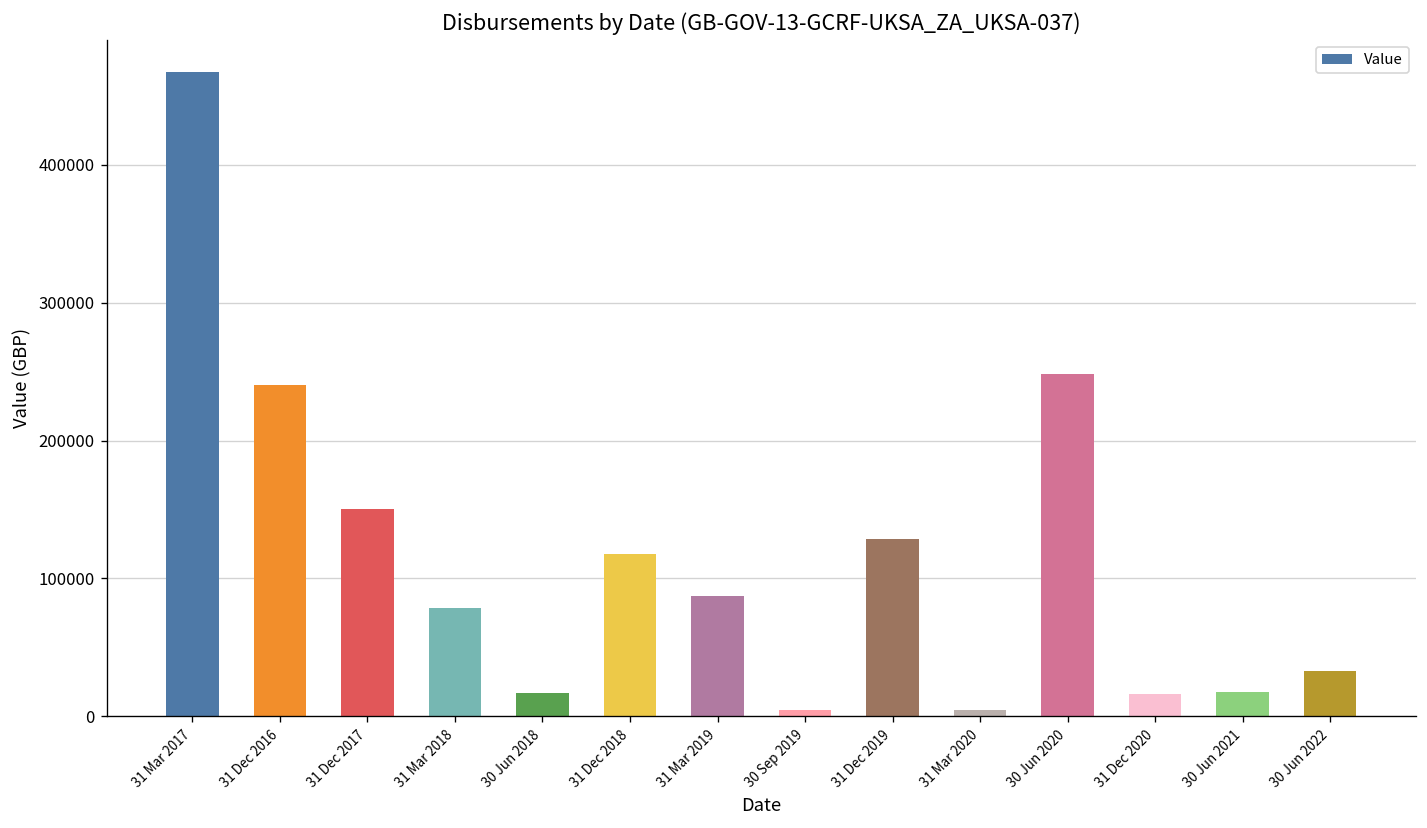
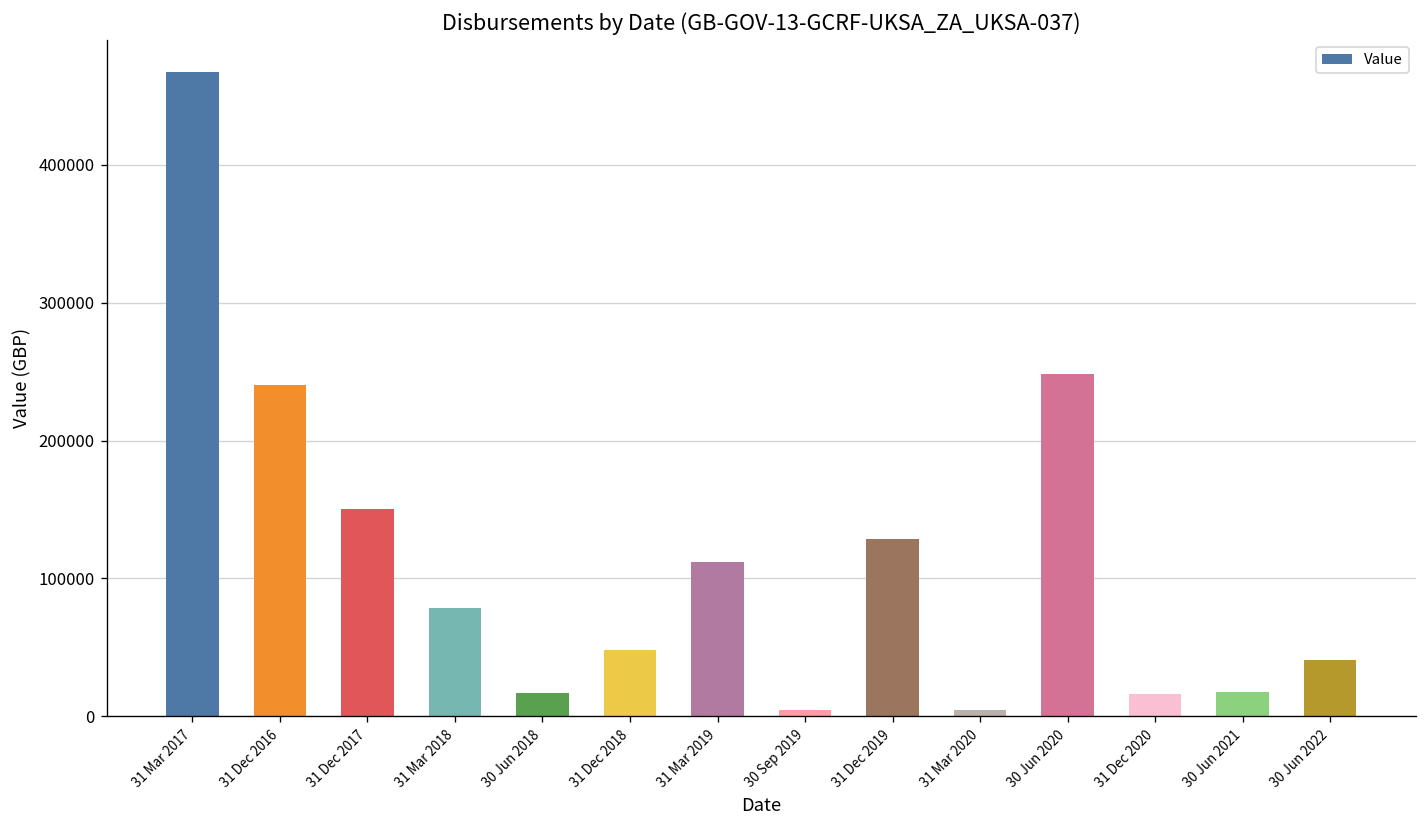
31 Dec 2018: 117000 -> 48000
31 Mar 2019: 87000 -> 112000
30 Jun 2022: 33000 -> 41000
